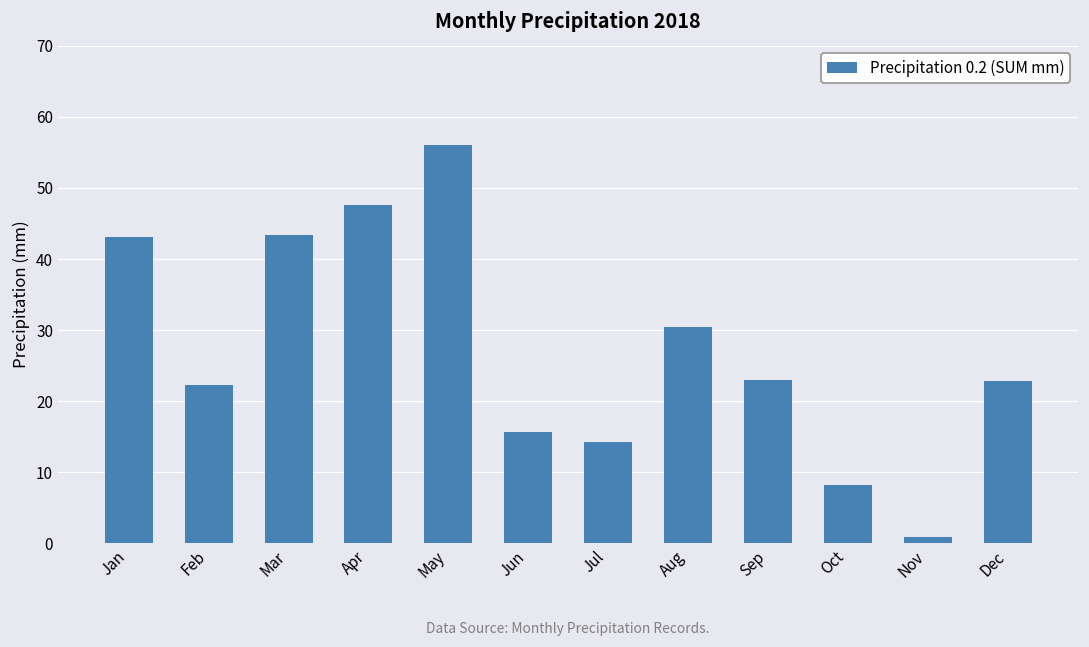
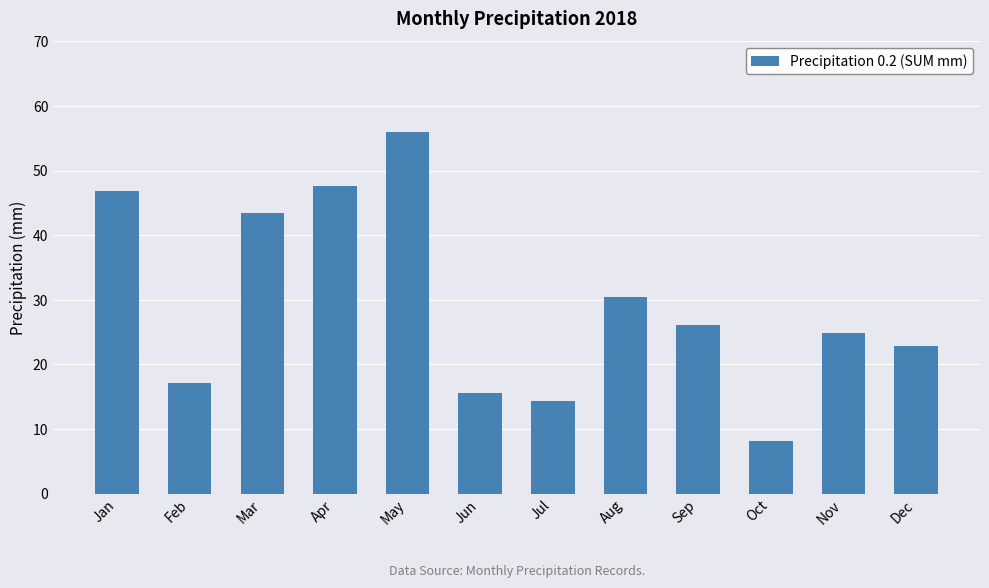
Jan: 43 -> 47
Feb: 22 -> 17
Sep: 23 -> 26
Nov: 1 -> 25
